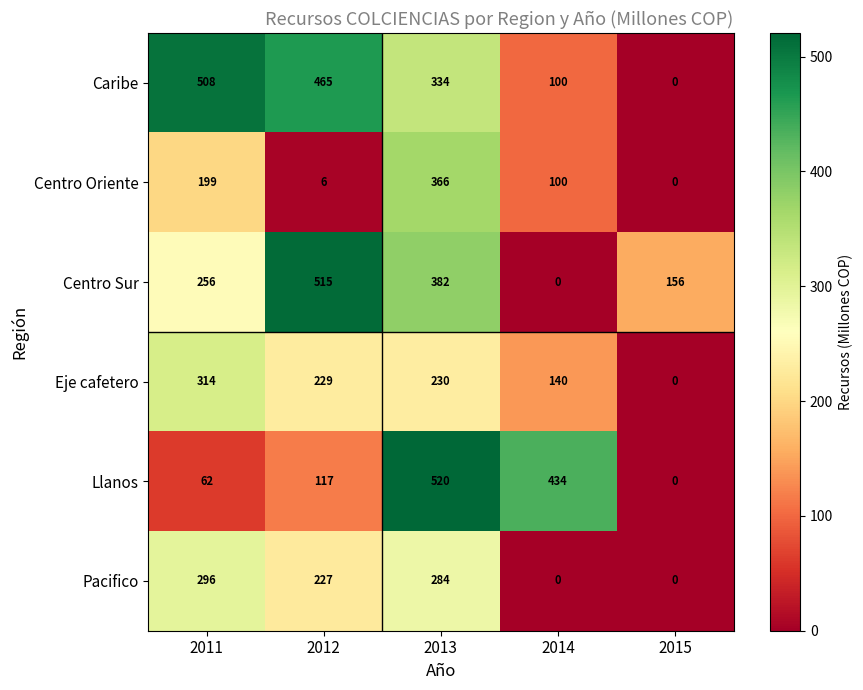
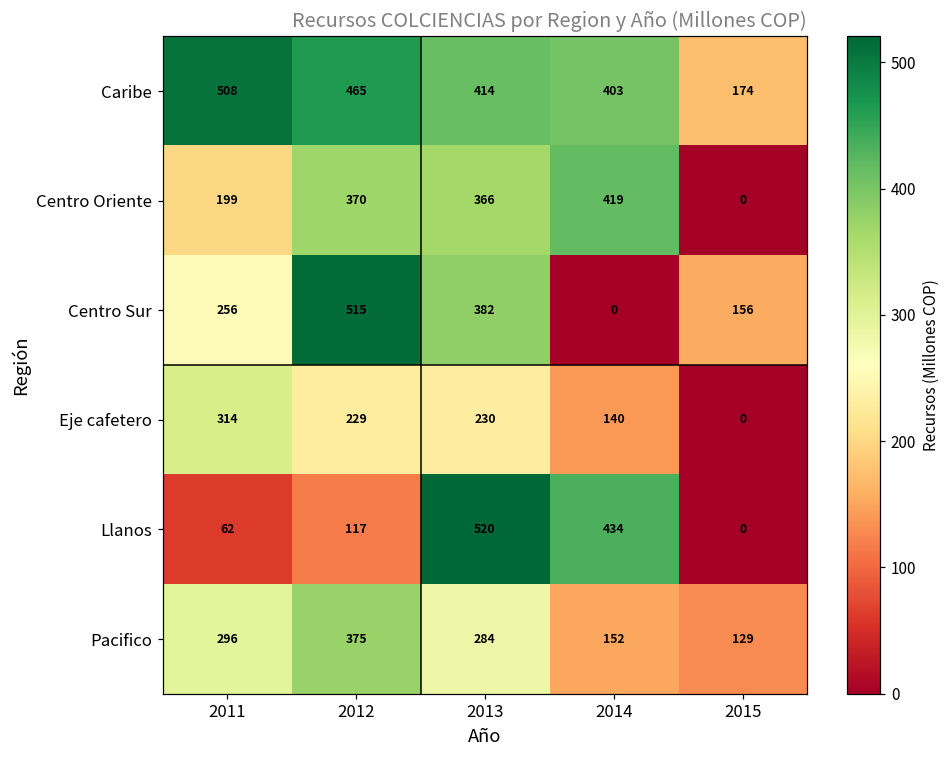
Caribe, 2013: 334 -> 414
Caribe, 2014: 100 -> 403
Caribe, 2015: 0 -> 174
Centro Oriente, 2012: 6 -> 370
Centro Oriente, 2014: 100 -> 419
Pacifico, 2012: 227 -> 375
Pacifico, 2014: 0 -> 152
Pacifico, 2015: 0 -> 129
